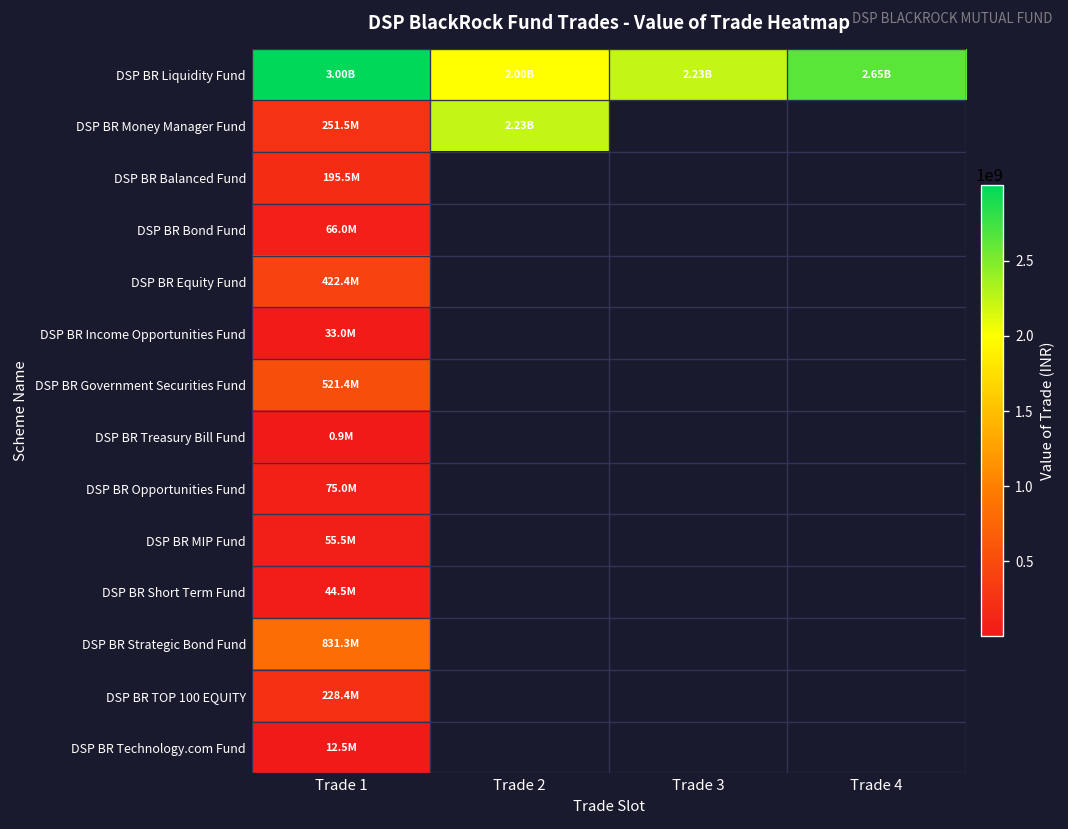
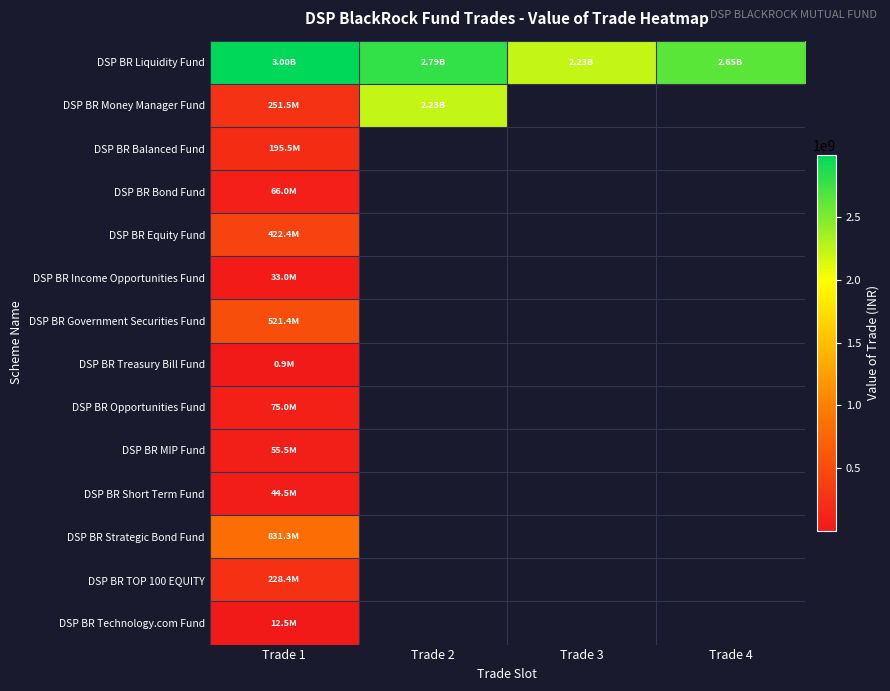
DSP BR Liquidity Fund, Trade 2: 2.00B -> 2.79B
